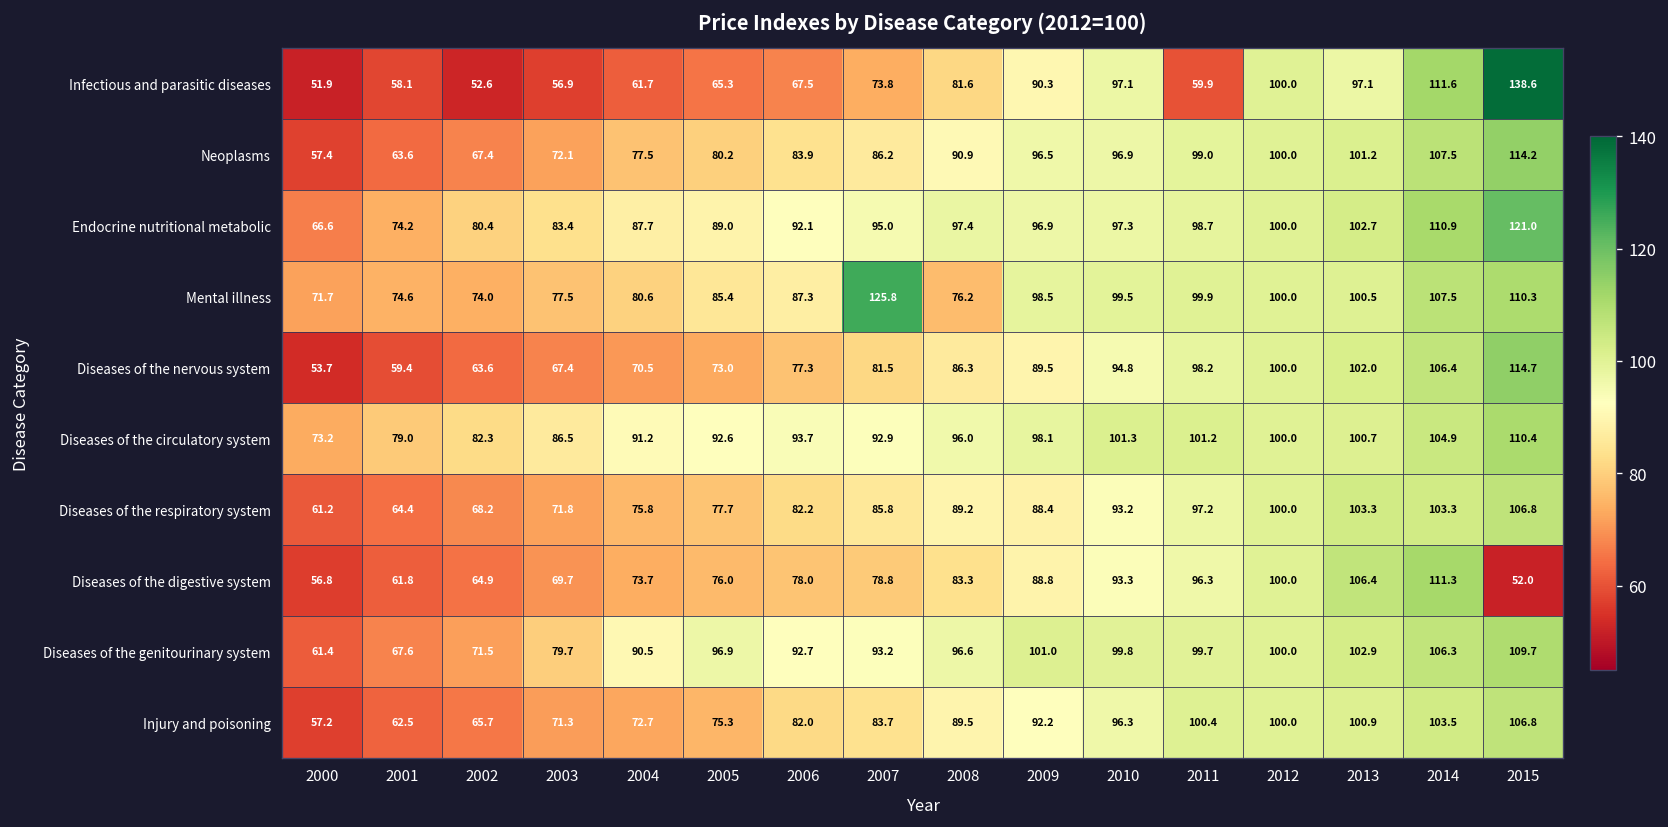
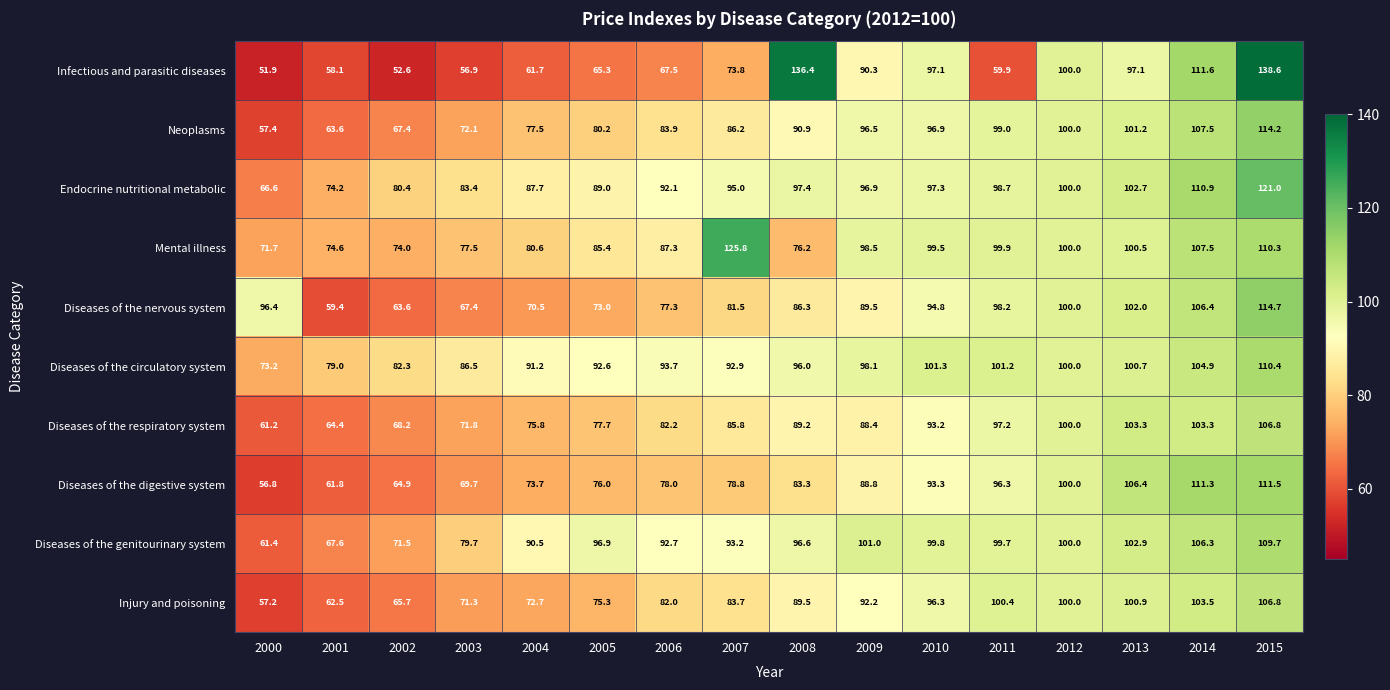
Infectious and parasitic diseases, 2008: 81.6 -> 136.4
Diseases of the nervous system, 2000: 53.7 -> 96.4
Diseases of the digestive system, 2015: 52.0 -> 111.5
